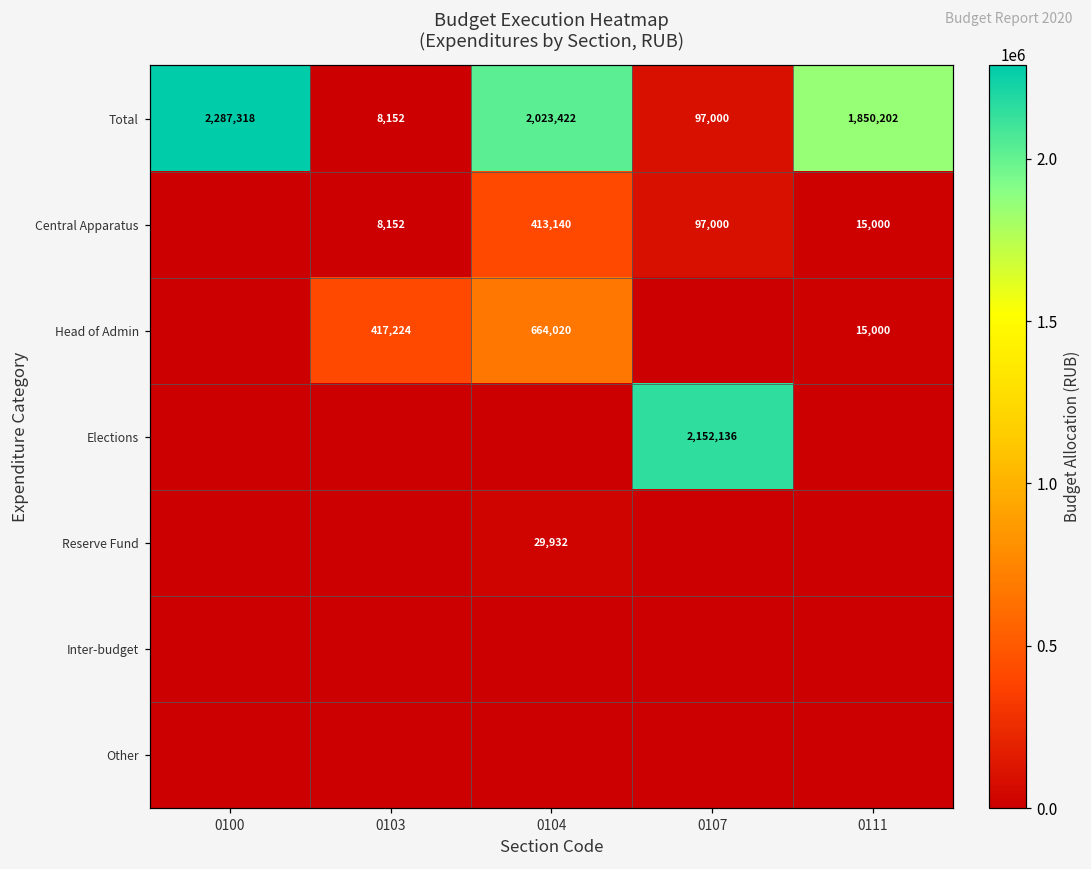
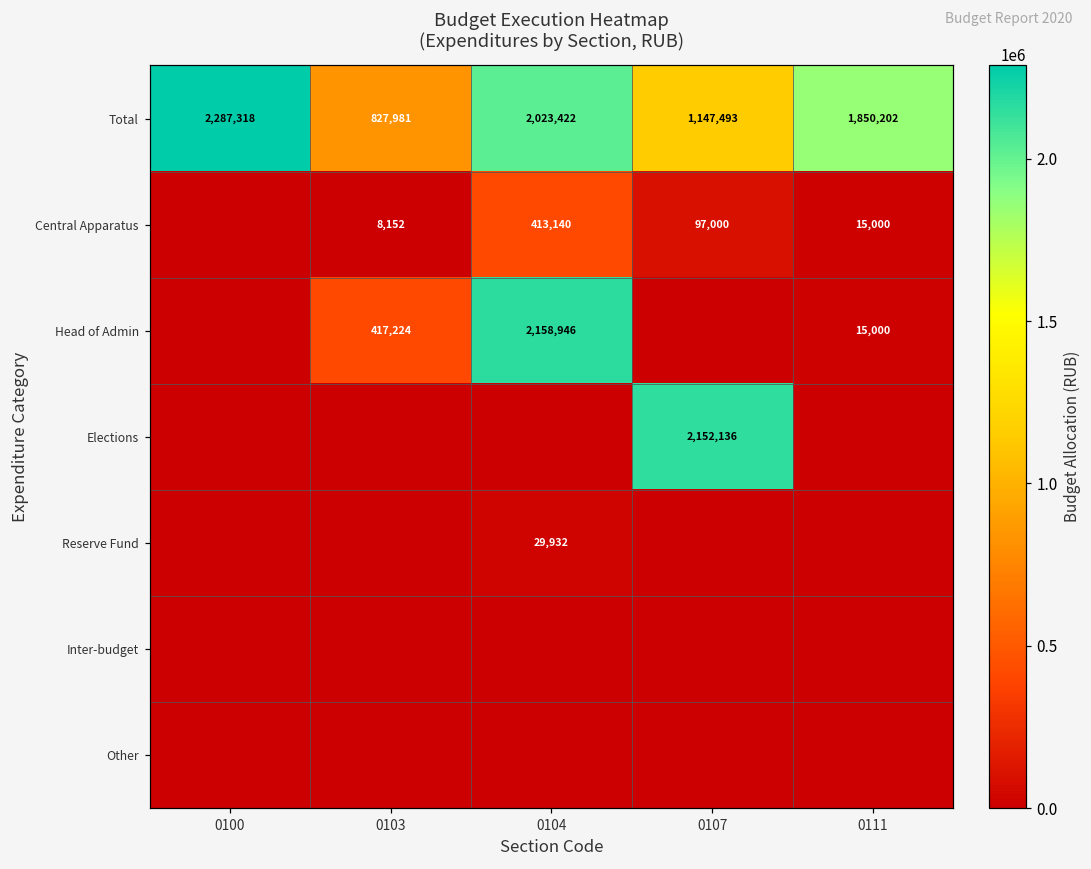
Total, 0103: 8,152 -> 827,981
Total, 0107: 97,000 -> 1,147,493
Head of Admin, 0104: 664,020 -> 2,158,946
